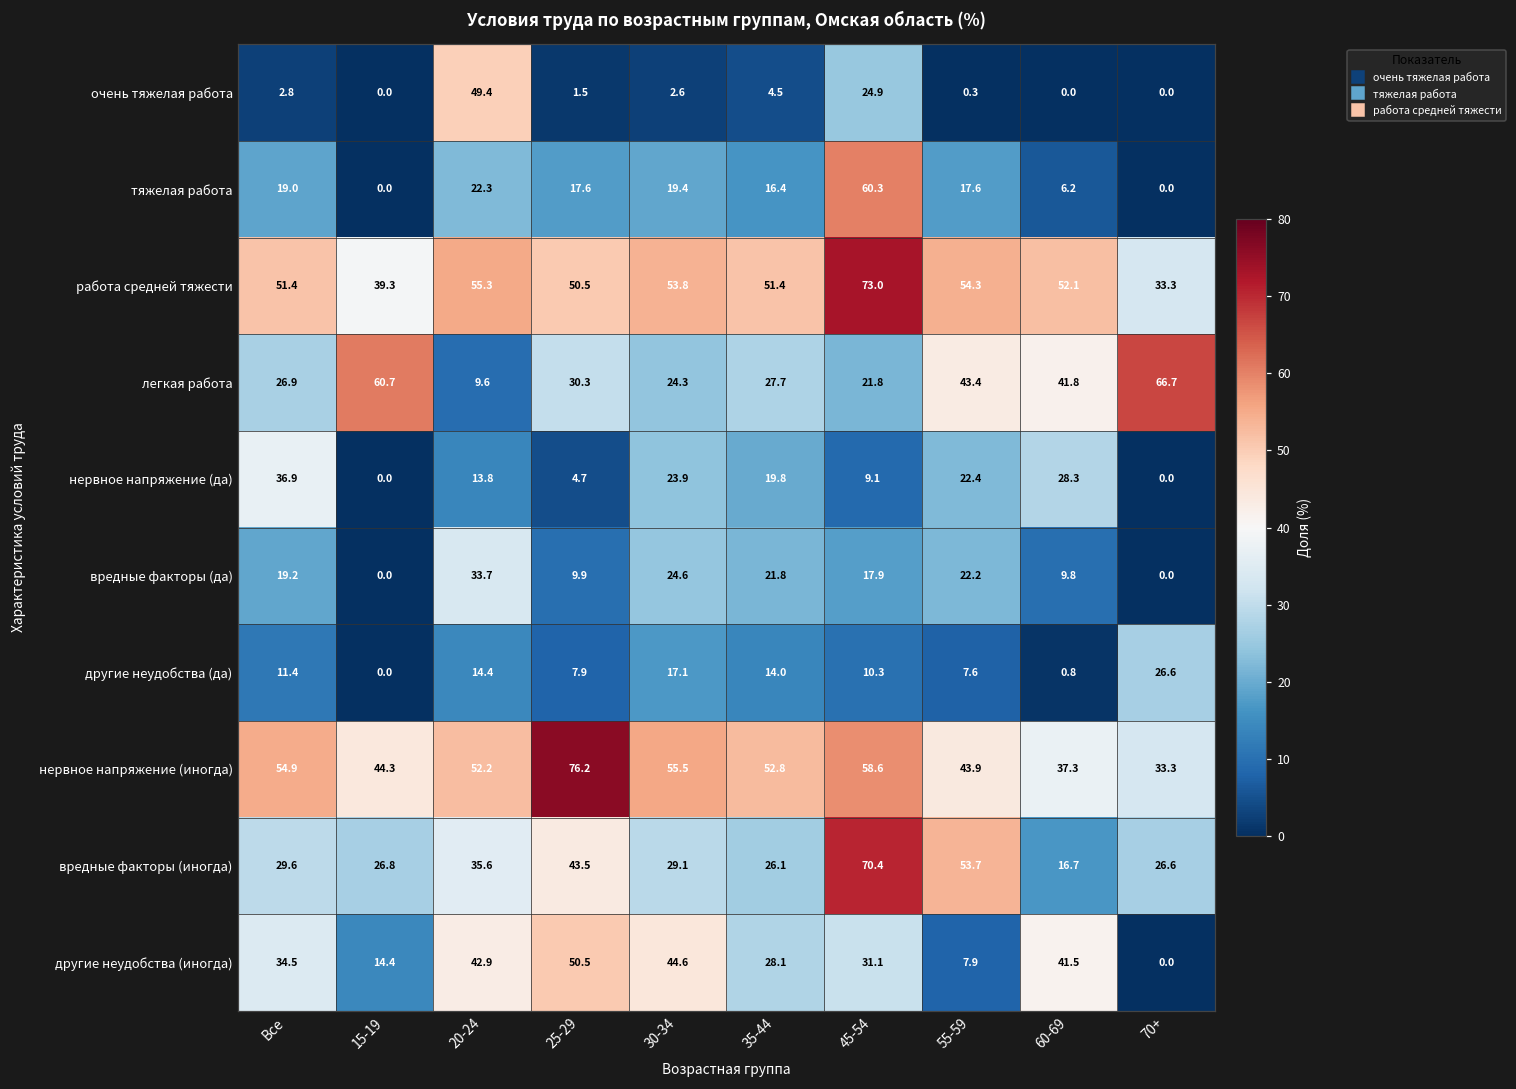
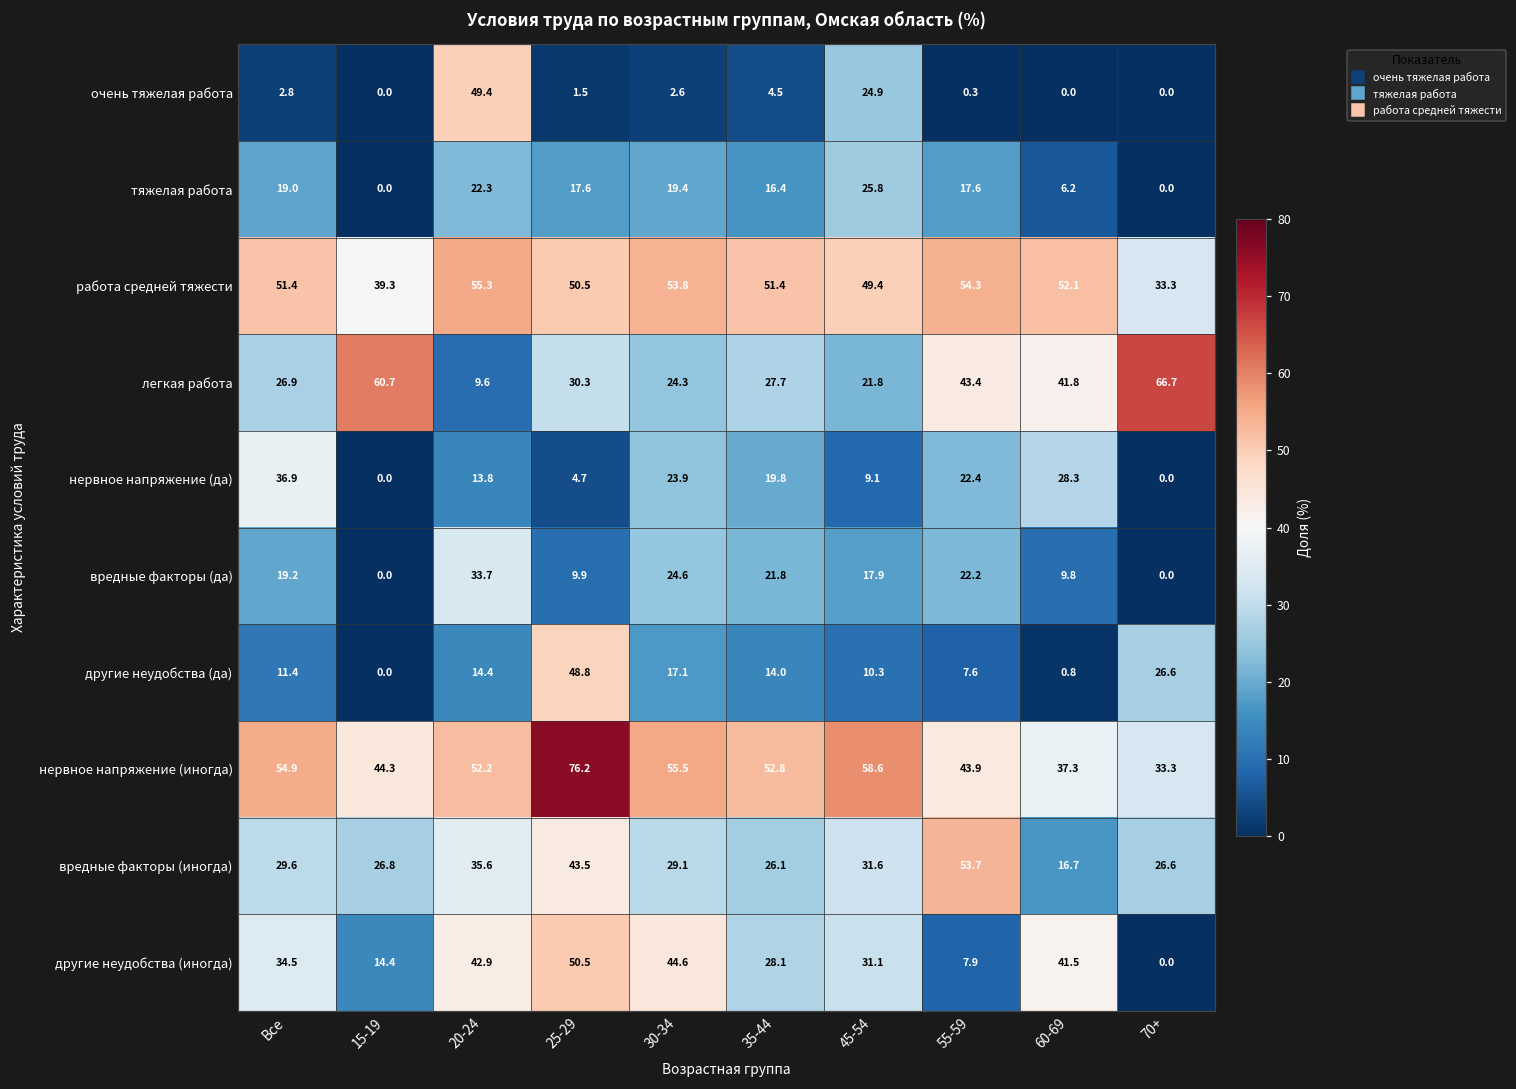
тяжелая работа, 45-54: 60.3 -> 25.8
работа средней тяжести, 45-54: 73.0 -> 49.4
другие неудобства (да), 25-29: 7.9 -> 48.8
вредные факторы (иногда), 45-54: 70.4 -> 31.6
